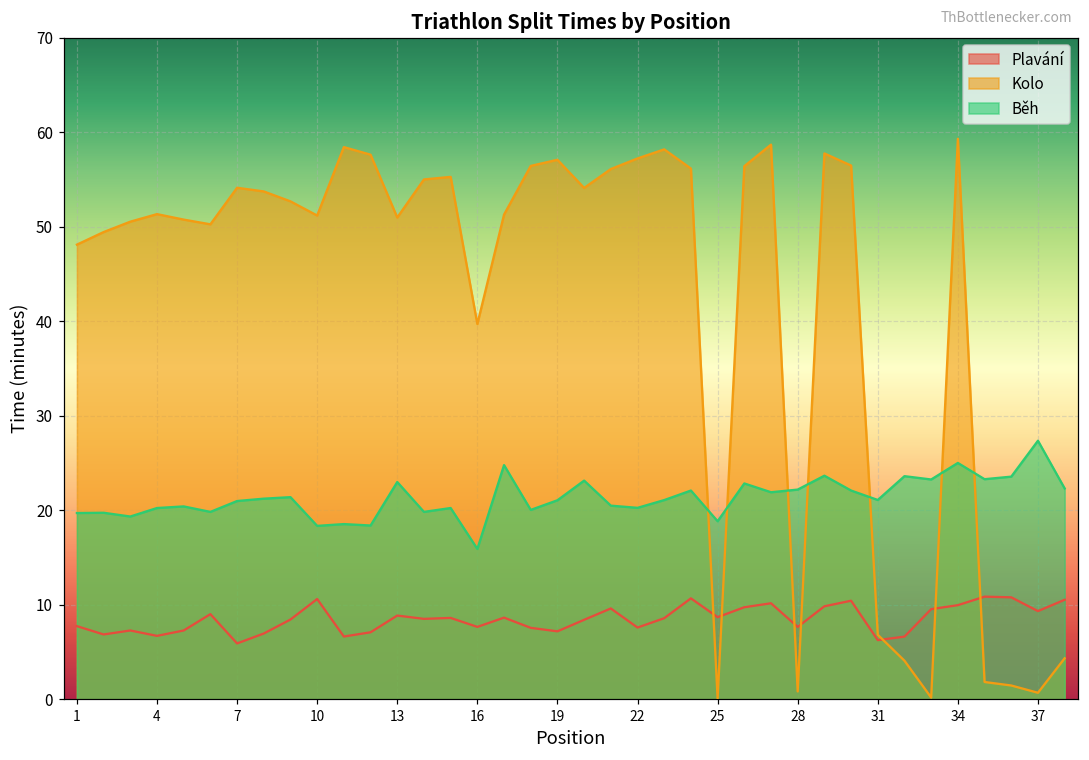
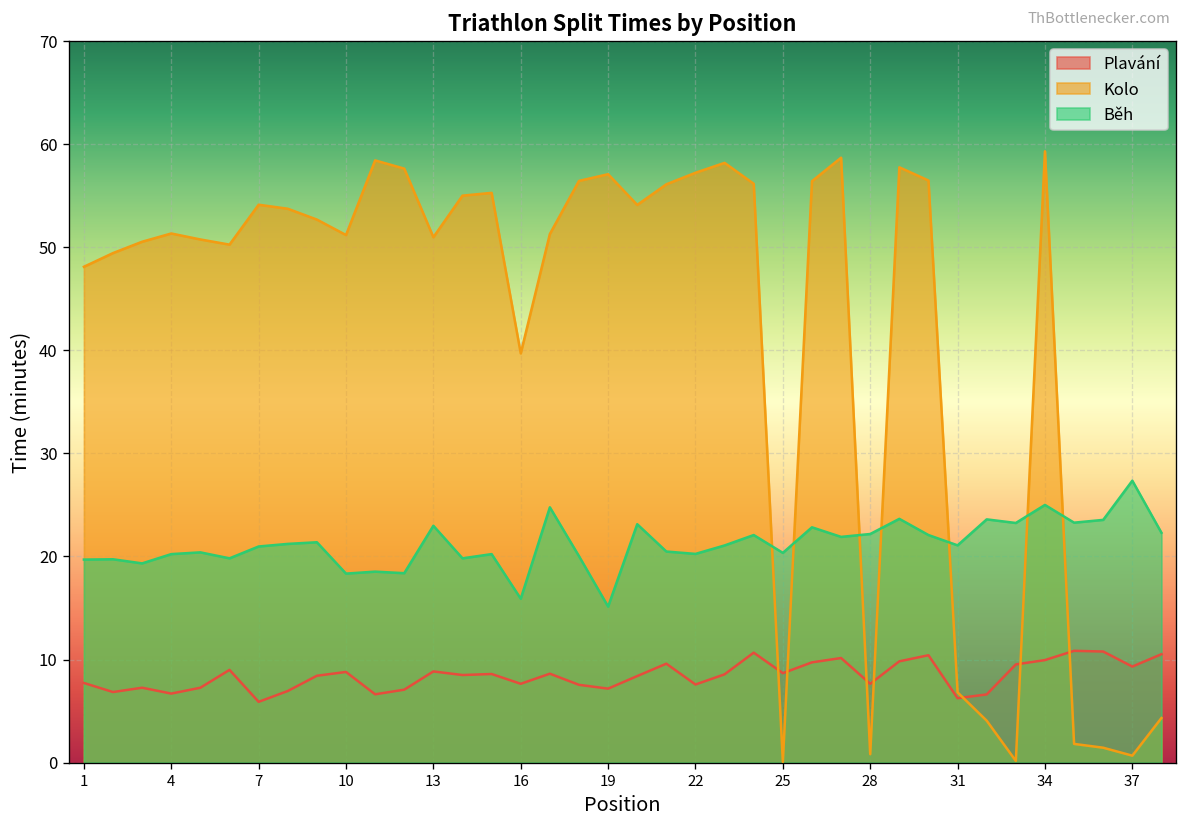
Plavání, 10: 11 -> 9
Běh, 19: 21 -> 15
Běh, 25: 19 -> 20
